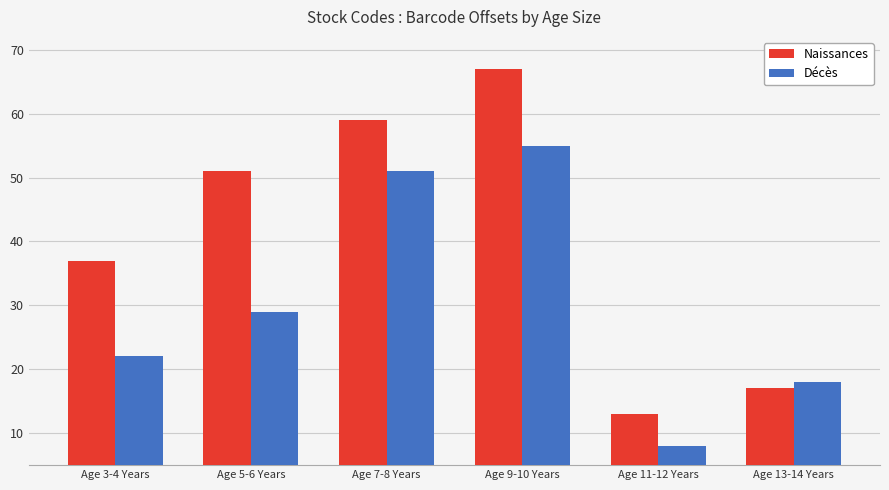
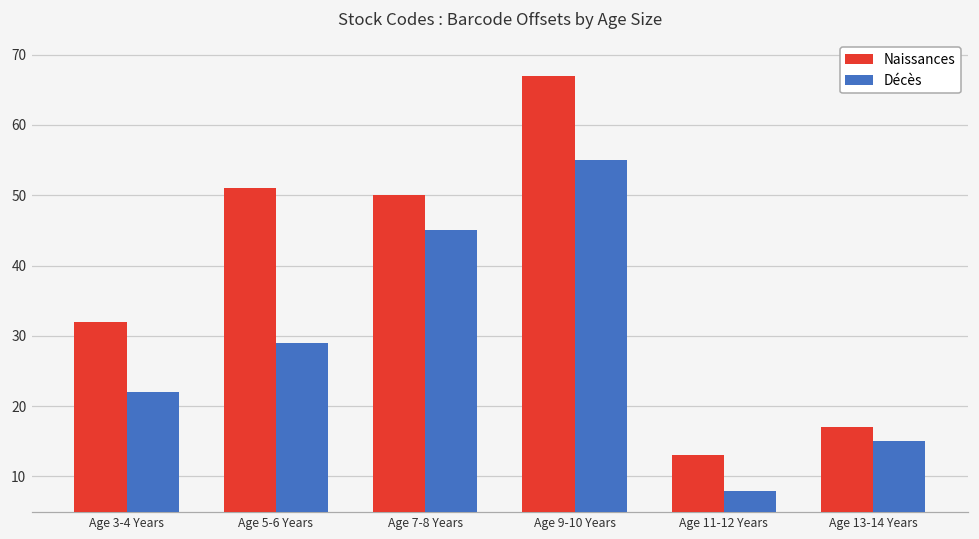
Naissances, Age 3-4 Years: 37 -> 32
Naissances, Age 7-8 Years: 59 -> 50
Décès, Age 7-8 Years: 51 -> 45
Décès, Age 13-14 Years: 18 -> 15
